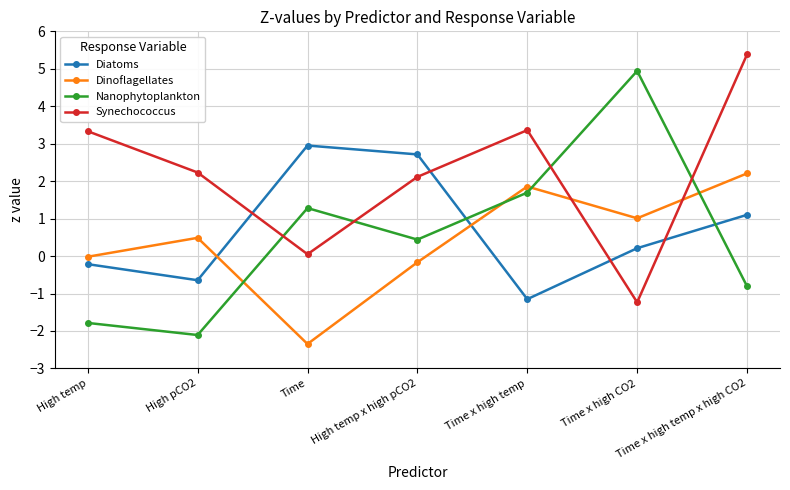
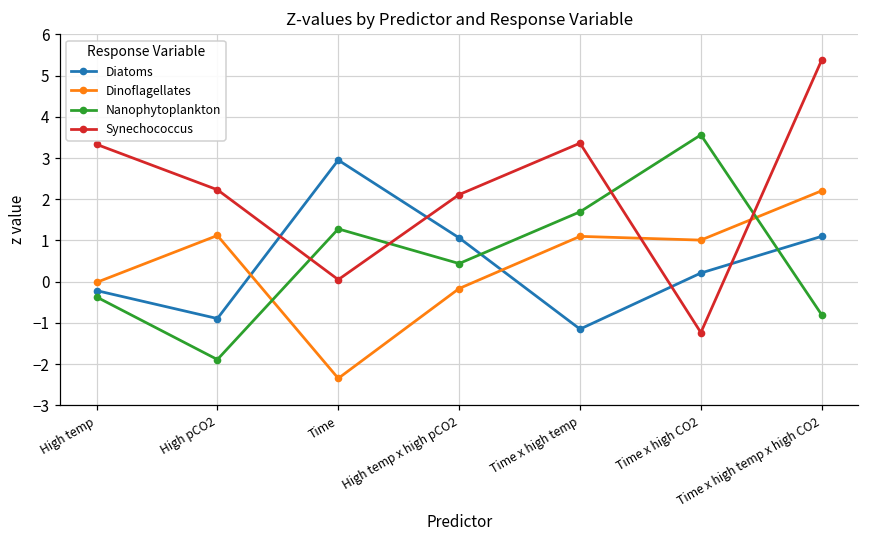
Nanophytoplankton, High temp: -1.8 -> -0.4
Diatoms, High pCO2: -0.6 -> -0.9
Dinoflagellates, High pCO2: 0.5 -> 1.1
Nanophytoplankton, High pCO2: -2.1 -> -1.9
Diatoms, High temp x high pCO2: 2.7 -> 1.1
Dinoflagellates, Time x high temp: 1.9 -> 1.1
Nanophytoplankton, Time x high CO2: 4.9 -> 3.6
